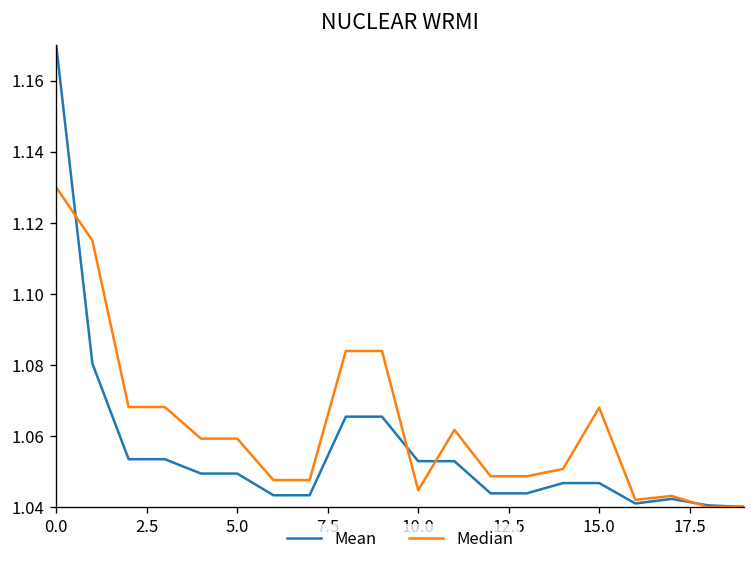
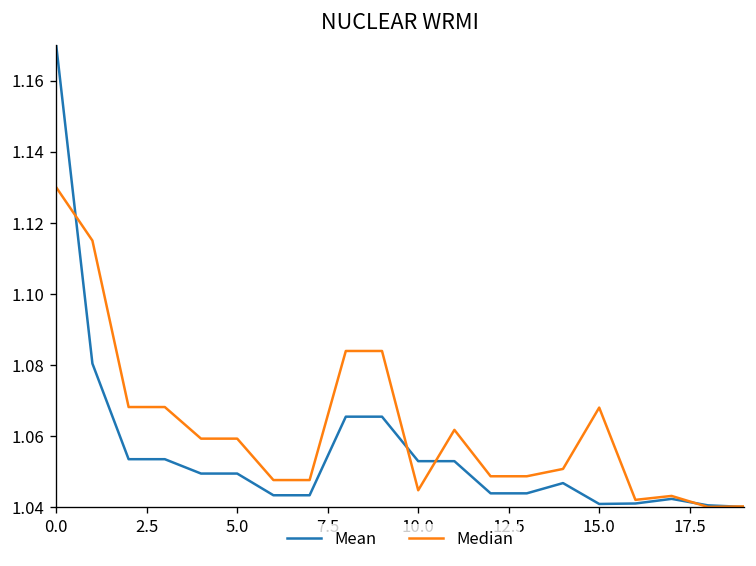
Mean, 15.0: 1.047 -> 1.041
